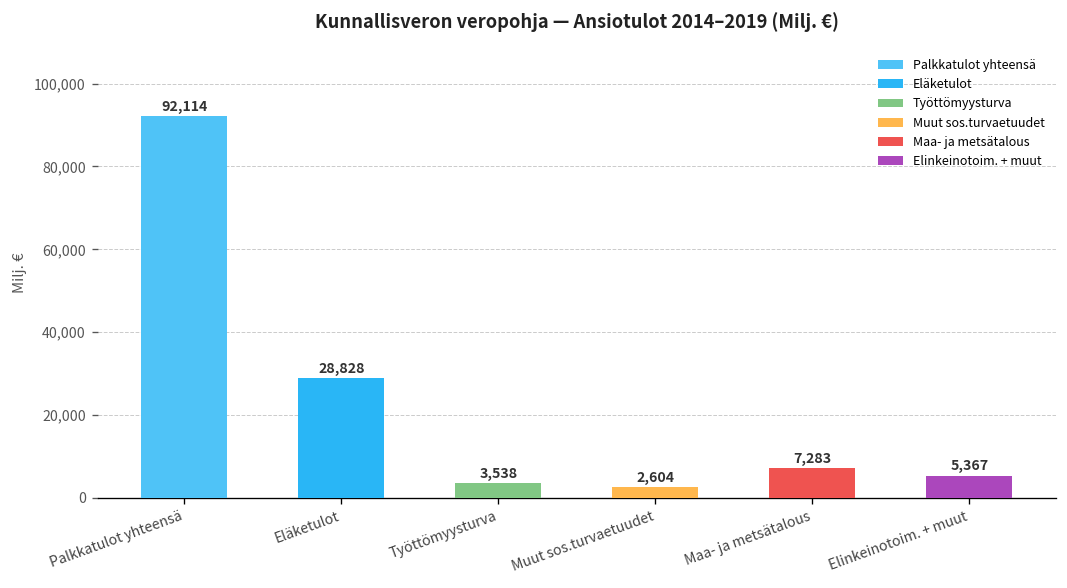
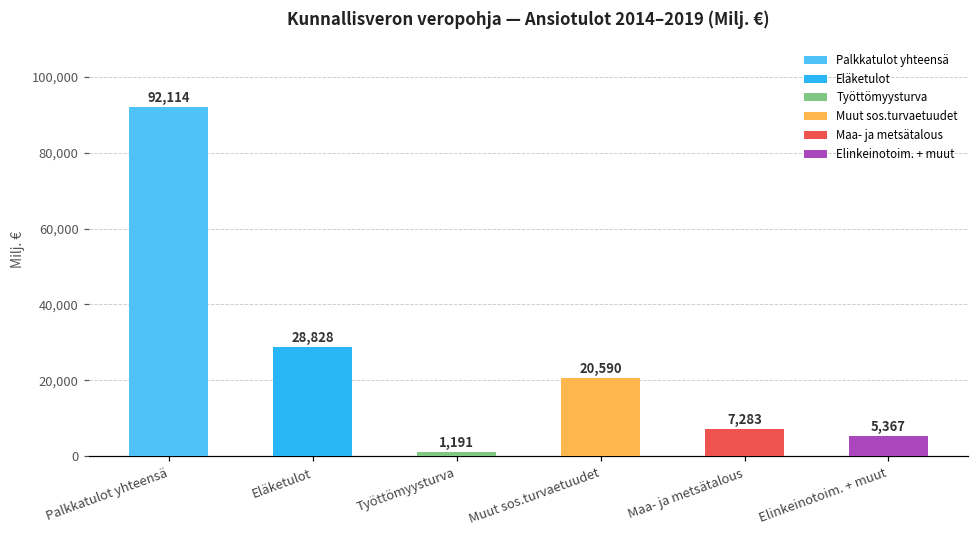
Työttömyysturva: 3,538 -> 1,191
Muut sos.turvaetuudet: 2,604 -> 20,590
